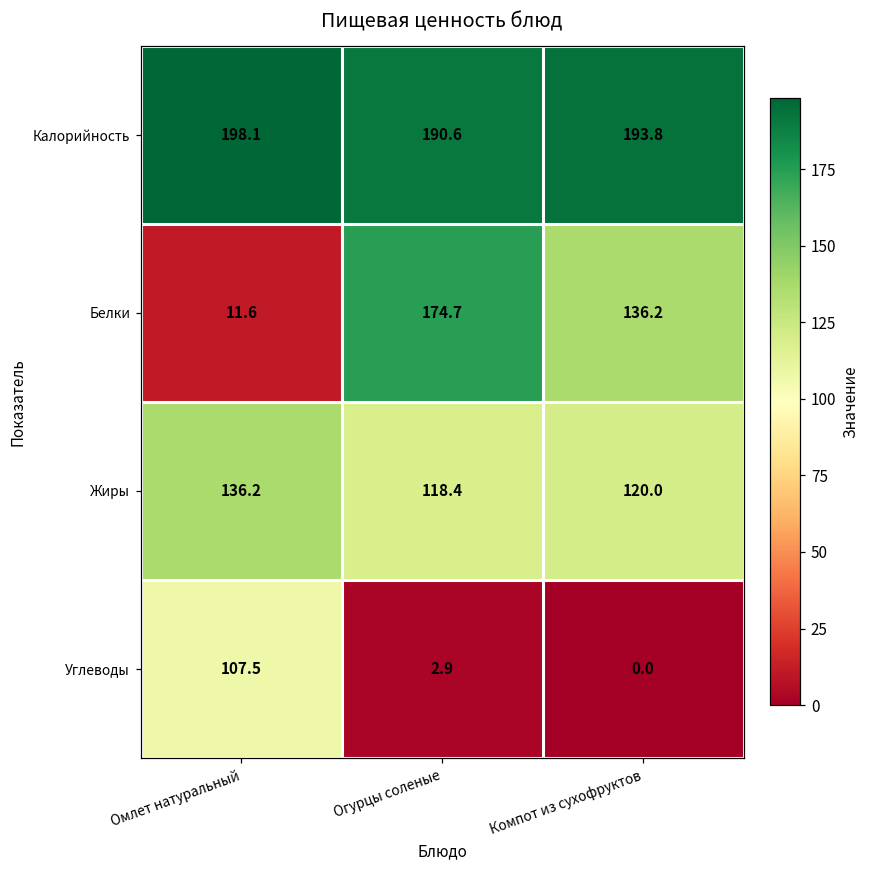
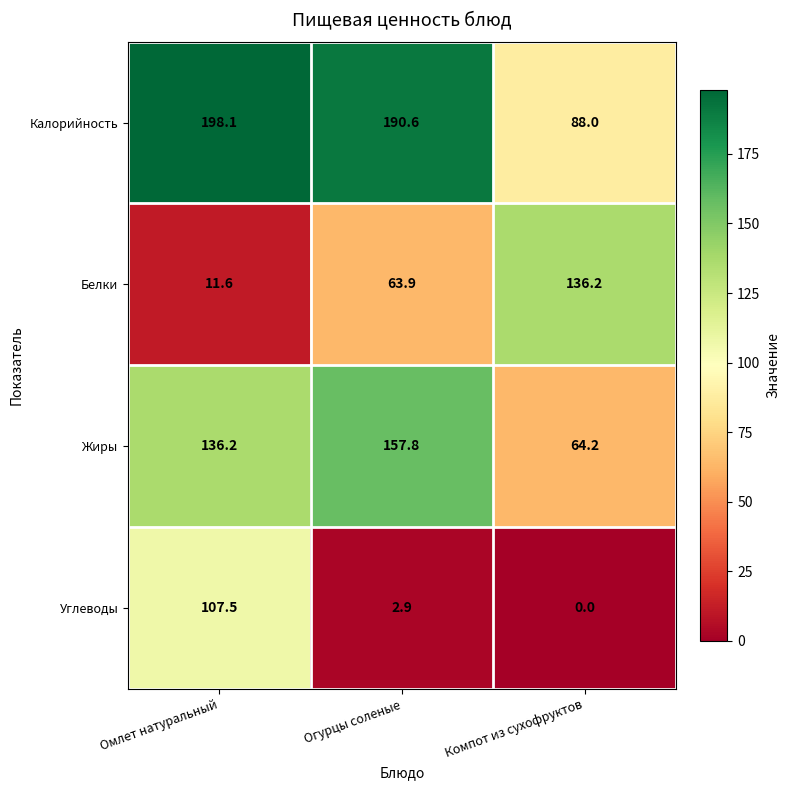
Калорийность, Компот из сухофруктов: 193.8 -> 88.0
Белки, Огурцы соленые: 174.7 -> 63.9
Жиры, Огурцы соленые: 118.4 -> 157.8
Жиры, Компот из сухофруктов: 120.0 -> 64.2
